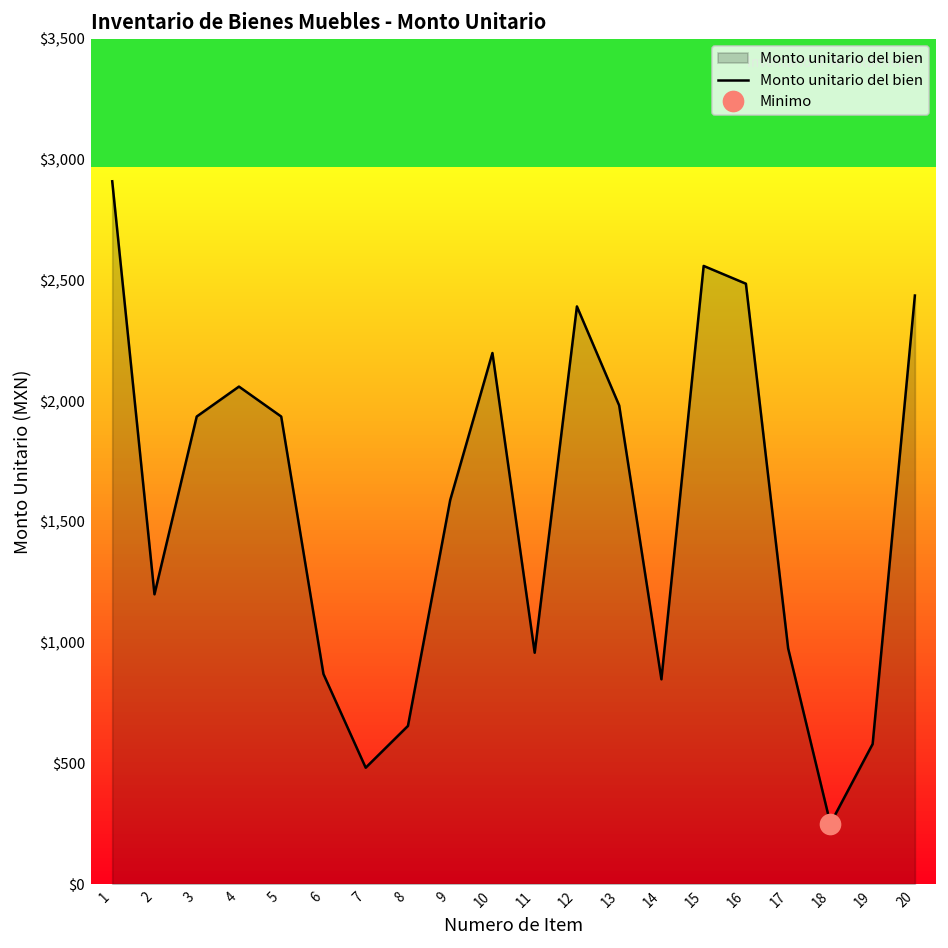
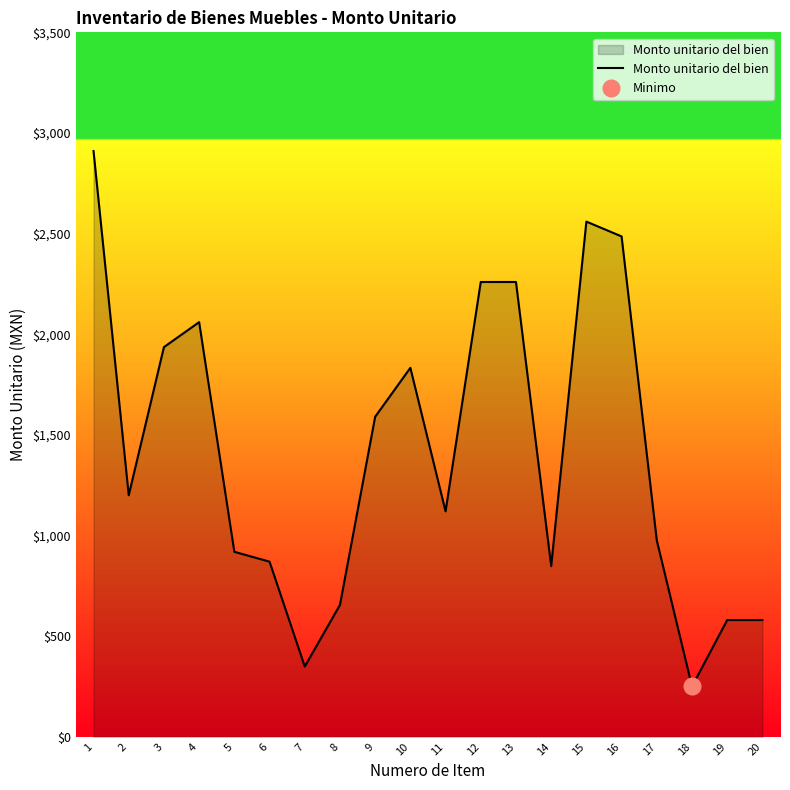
Monto unitario del bien, 5: $1,940 -> $920
Monto unitario del bien, 7: $480 -> $350
Monto unitario del bien, 10: $2,200 -> $1,830
Monto unitario del bien, 11: $960 -> $1,120
Monto unitario del bien, 12: $2,390 -> $2,260
Monto unitario del bien, 13: $1,980 -> $2,260
Monto unitario del bien, 20: $2,440 -> $580
